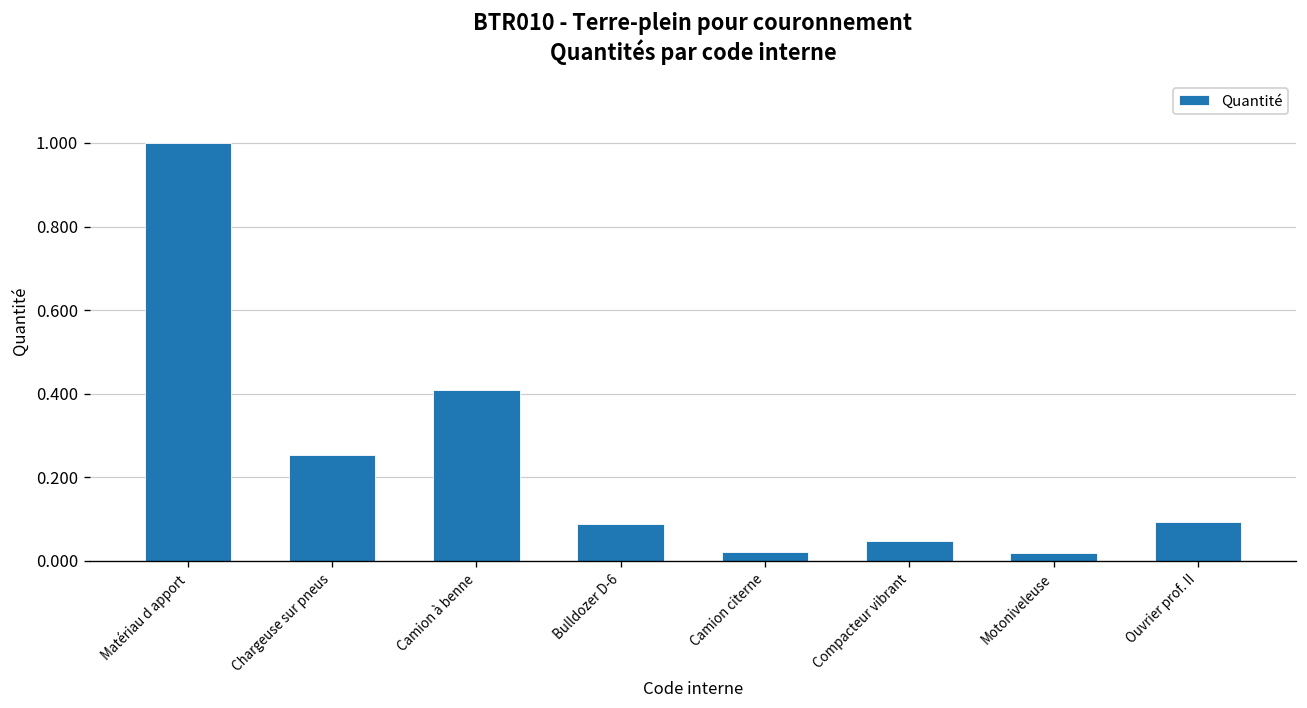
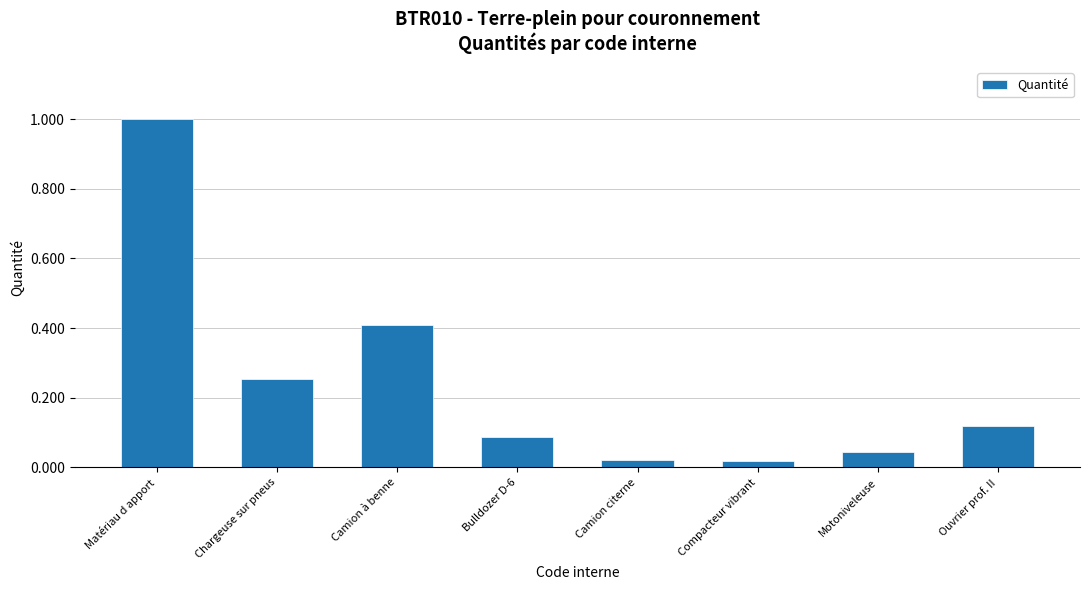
Compacteur vibrant: 0.05 -> 0.02
Motoniveleuse: 0.02 -> 0.04
Ouvrier prof. II: 0.09 -> 0.12
